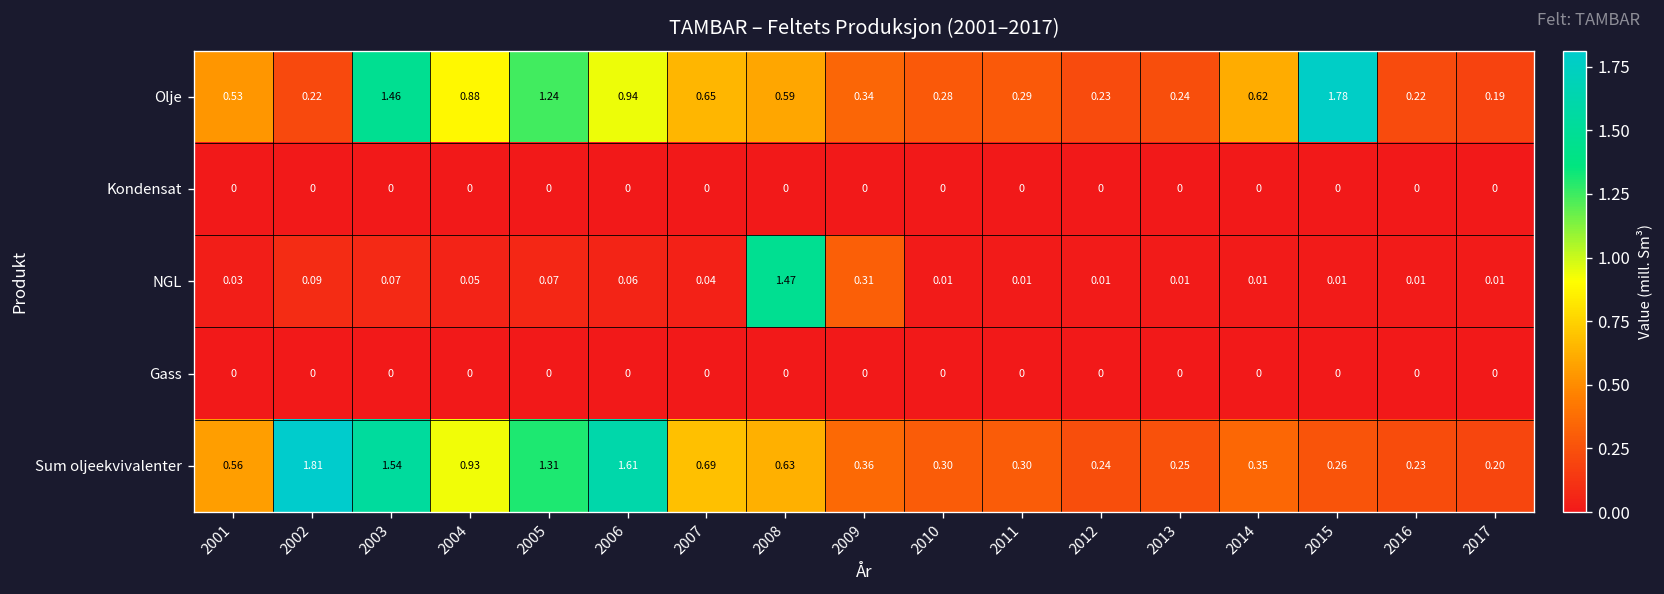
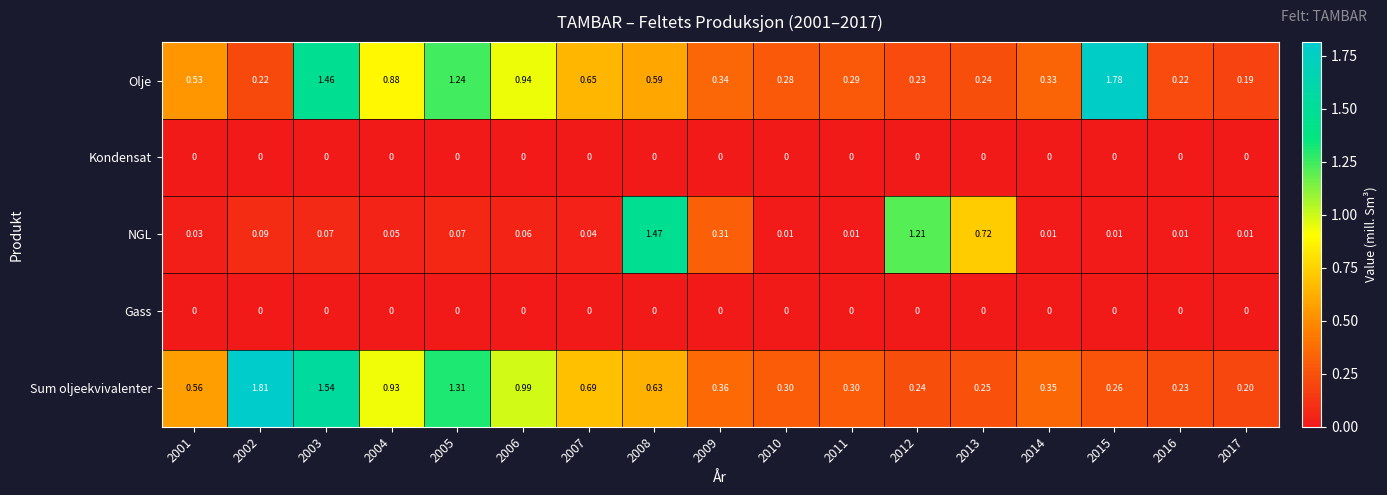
Olje, 2014: 0.62 -> 0.33
NGL, 2012: 0.01 -> 1.21
NGL, 2013: 0.01 -> 0.72
Sum oljeekvivalenter, 2006: 1.61 -> 0.99
